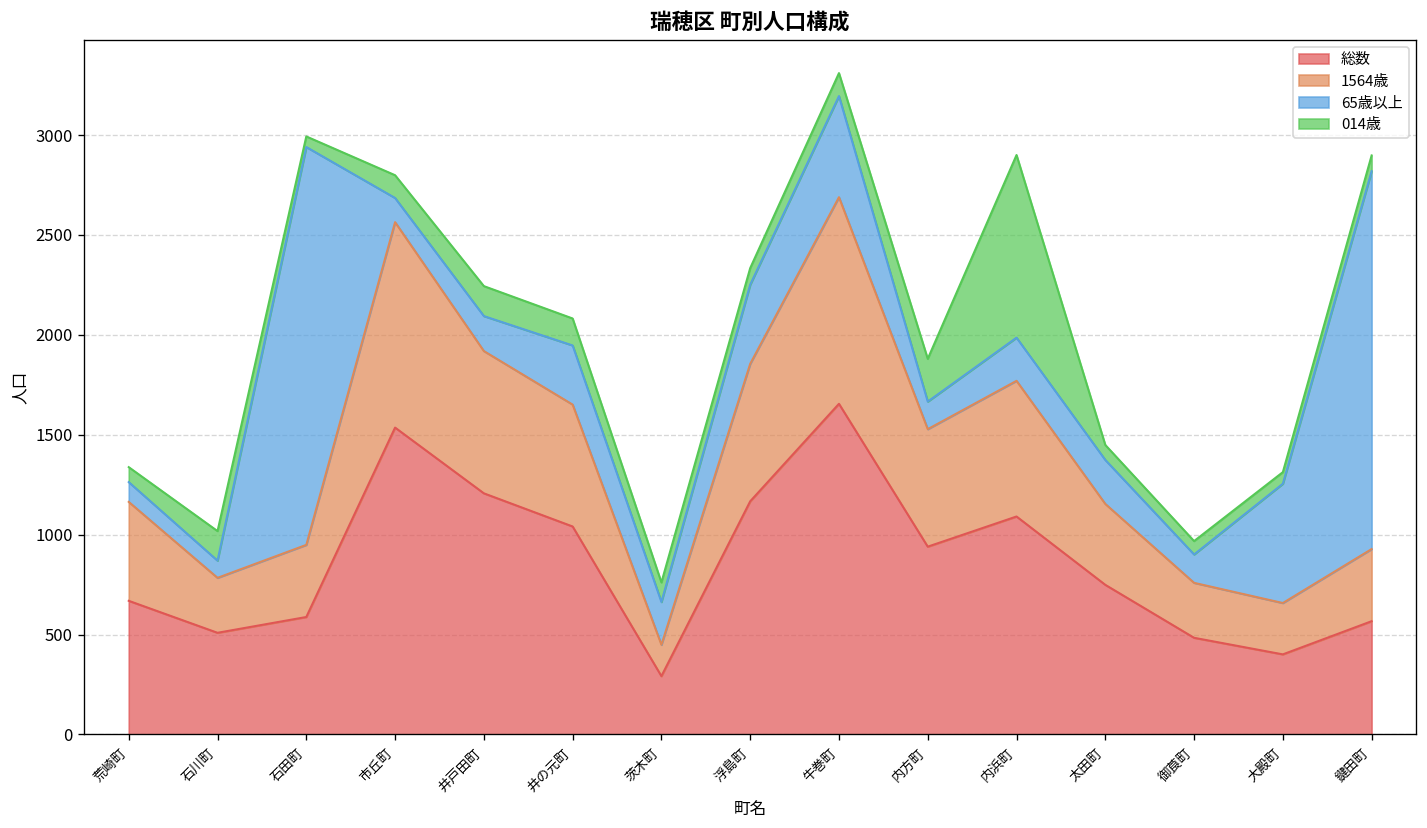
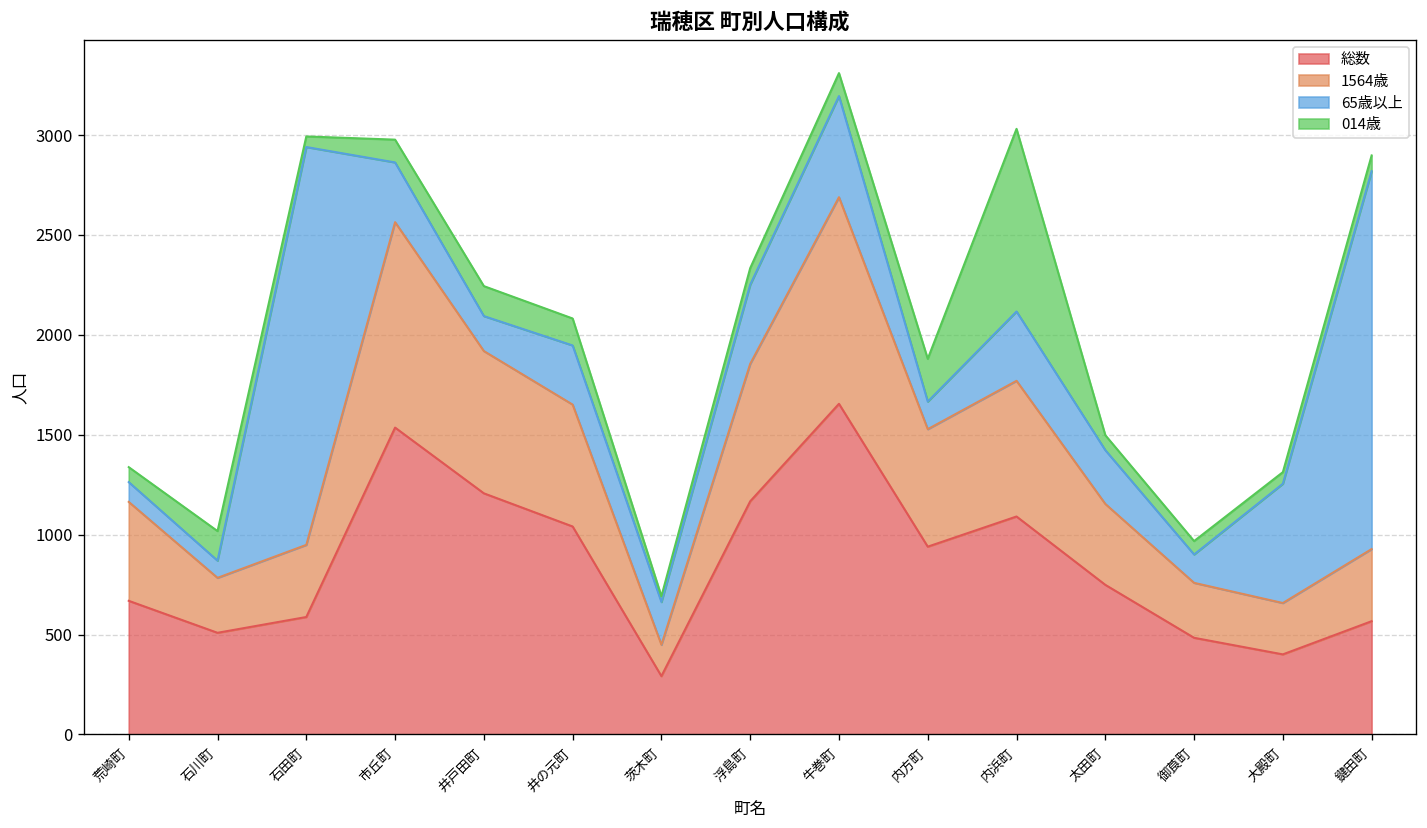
65歳以上, 市丘町: 120 -> 300
014歳, 茨木町: 100 -> 30
65歳以上, 内浜町: 220 -> 350
65歳以上, 太田町: 220 -> 270
